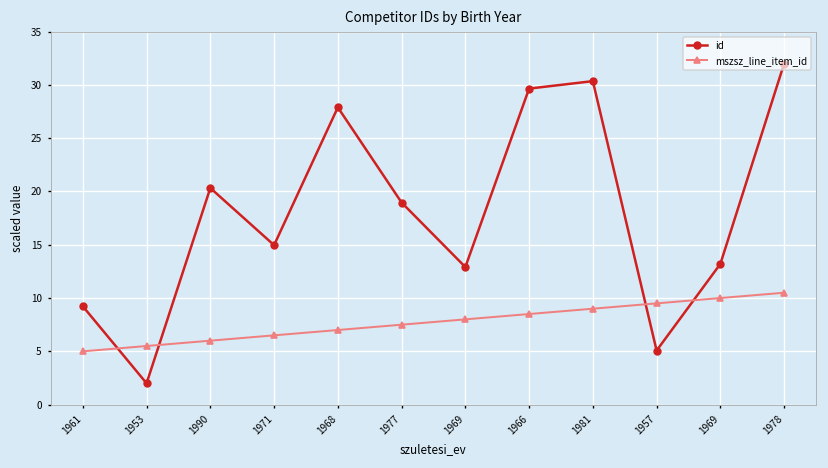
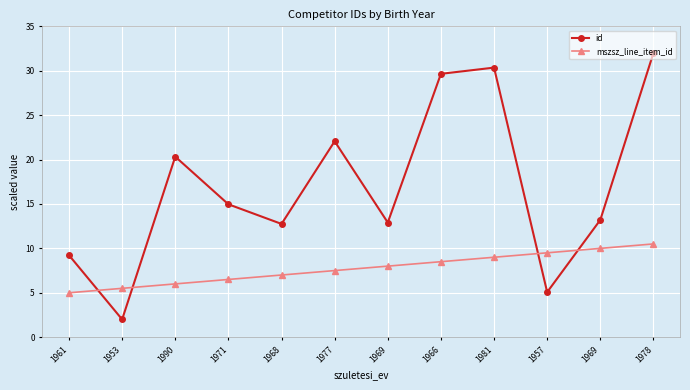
id, 1968: 28 -> 13
id, 1977: 19 -> 22
